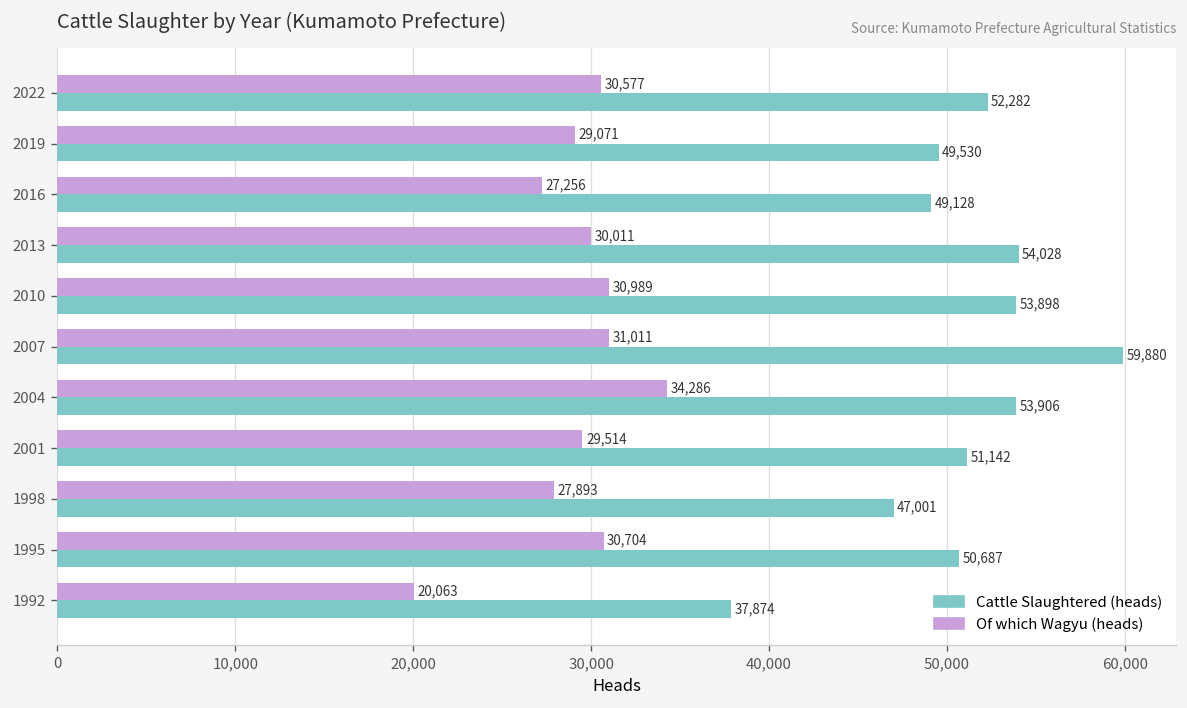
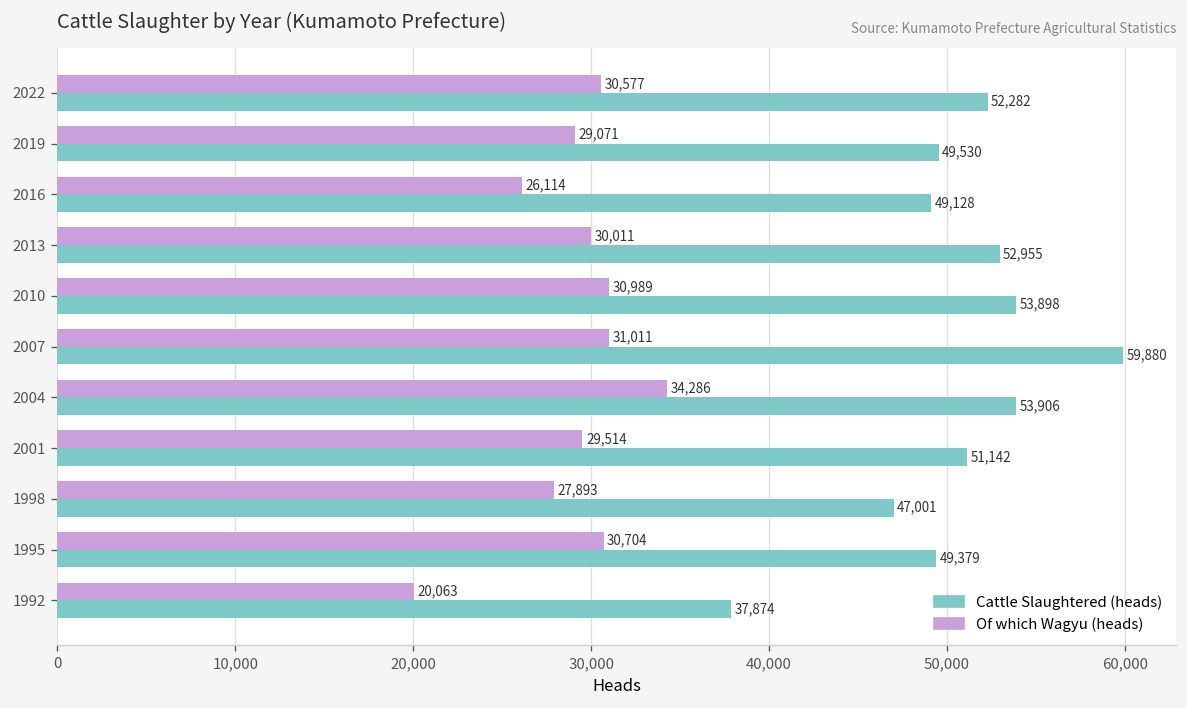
Of which Wagyu (heads), 2016: 27,256 -> 26,114
Cattle Slaughtered (heads), 2013: 54,028 -> 52,955
Cattle Slaughtered (heads), 1995: 50,687 -> 49,379
